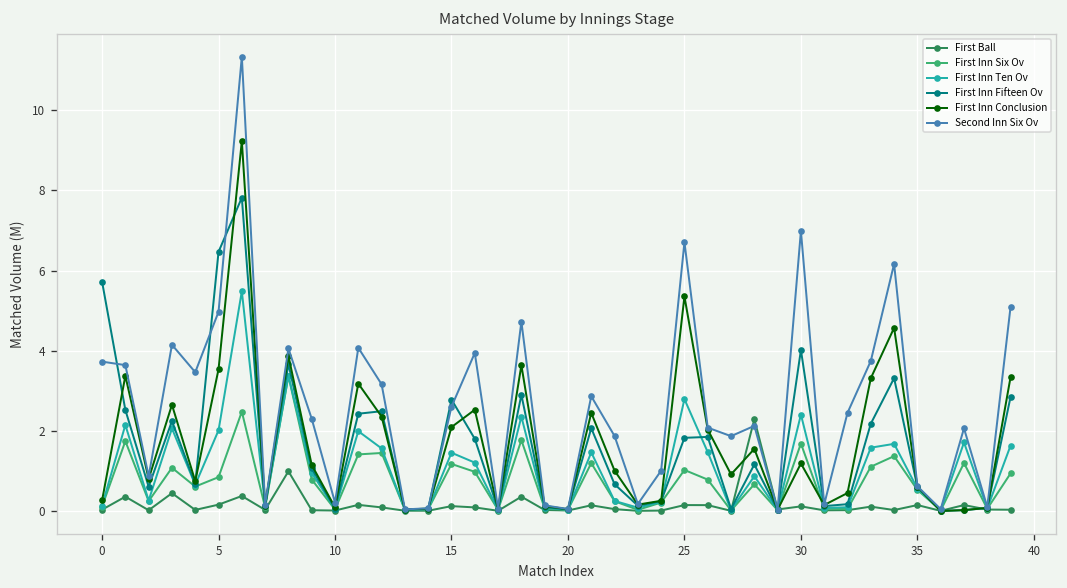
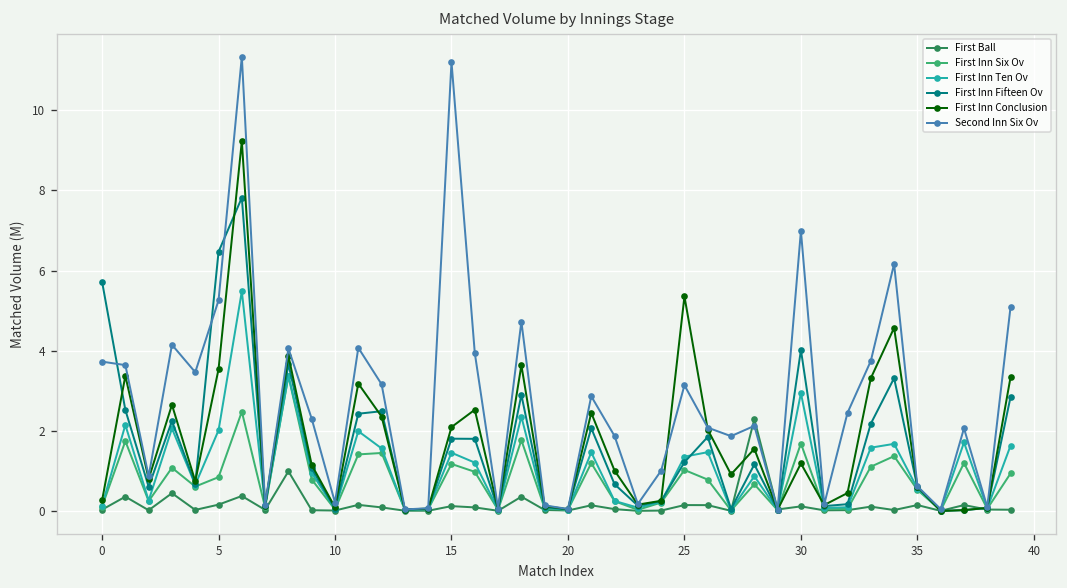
Second Inn Six Ov, 5: 5.0 -> 5.3
First Inn Fifteen Ov, 15: 2.8 -> 1.8
Second Inn Six Ov, 15: 2.6 -> 11.2
First Inn Ten Ov, 25: 2.8 -> 1.4
First Inn Fifteen Ov, 25: 1.8 -> 1.2
Second Inn Six Ov, 25: 6.7 -> 3.1
First Inn Ten Ov, 30: 2.4 -> 2.9
